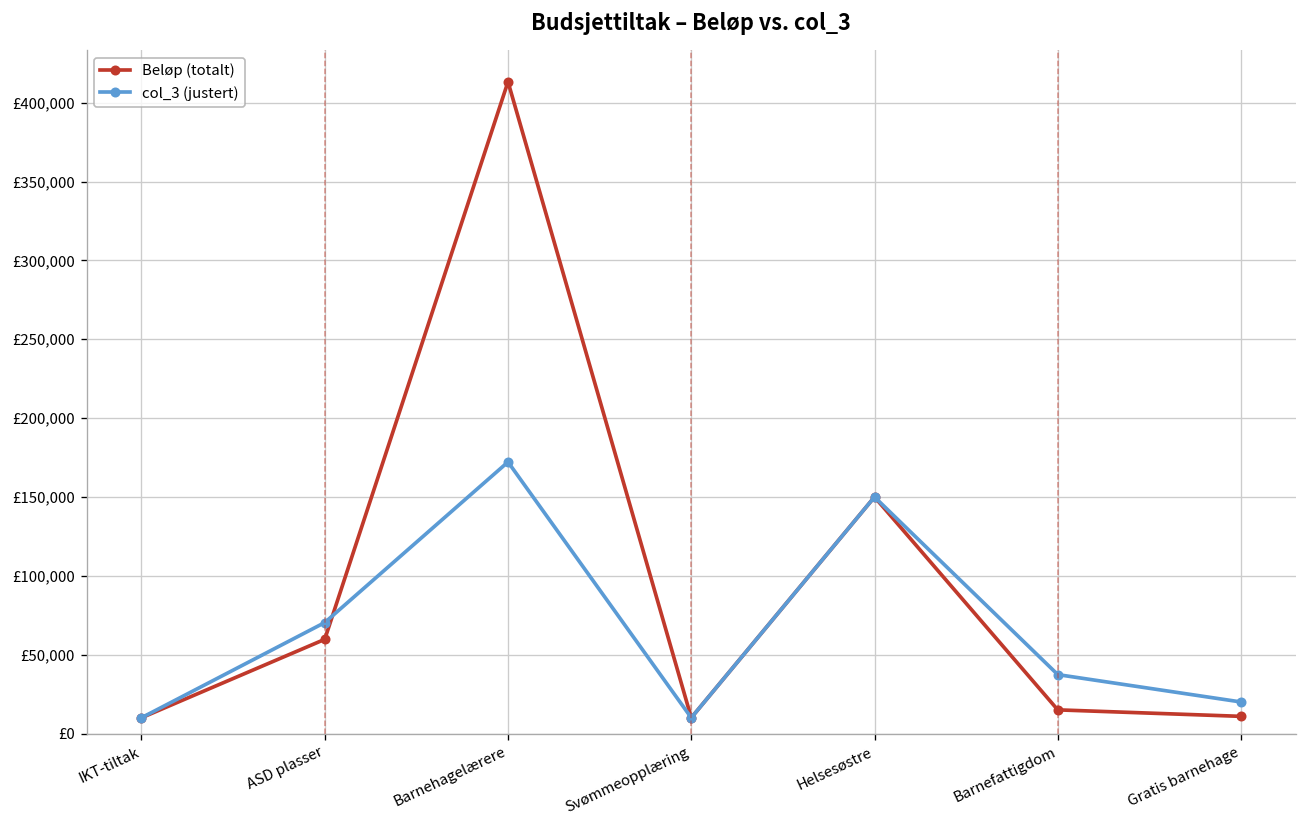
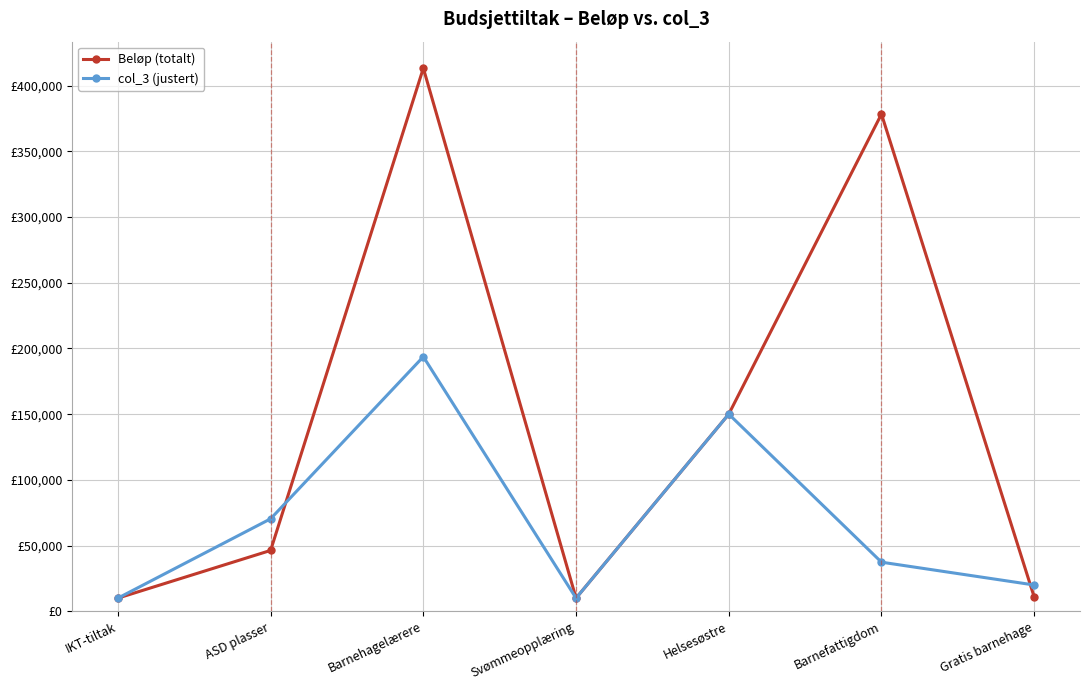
Beløp (totalt), ASD plasser: £60,000 -> £46,000
col_3 (justert), Barnehagelærere: £172,000 -> £194,000
Beløp (totalt), Barnefattigdom: £15,000 -> £378,000
